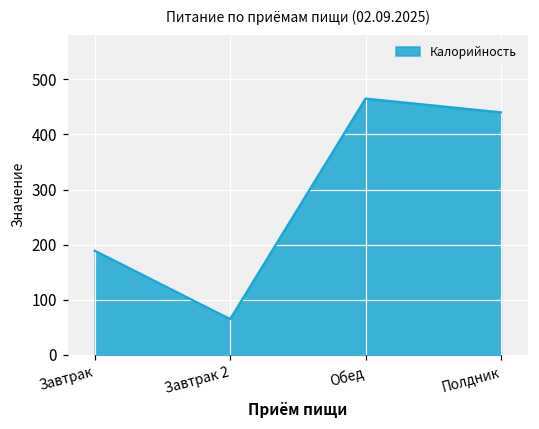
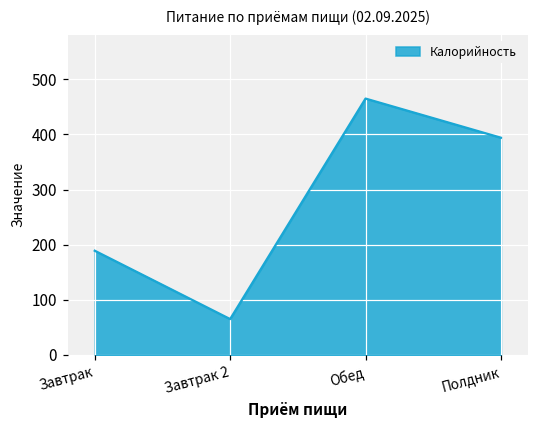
Полдник: 440 -> 390
